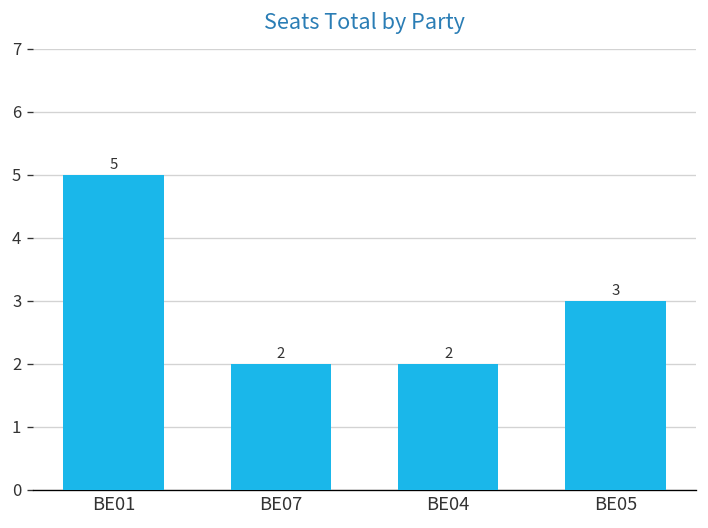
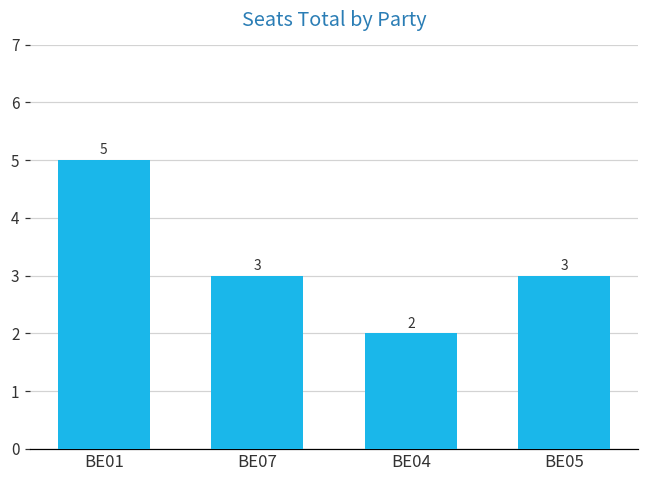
BE07: 2 -> 3
